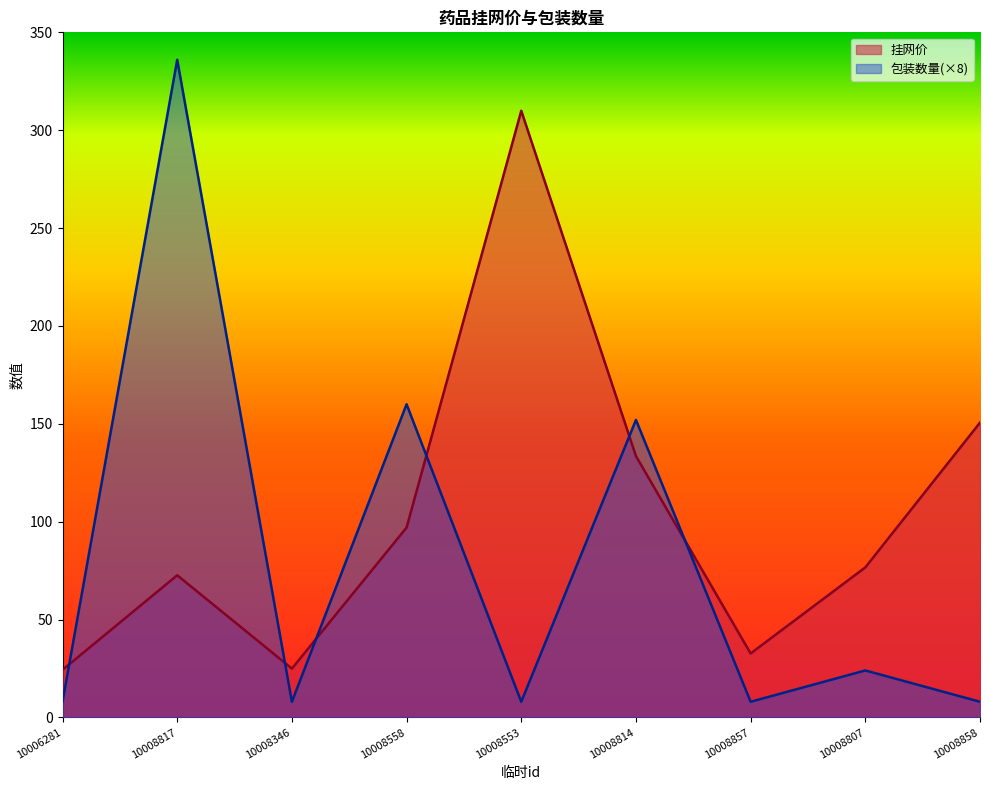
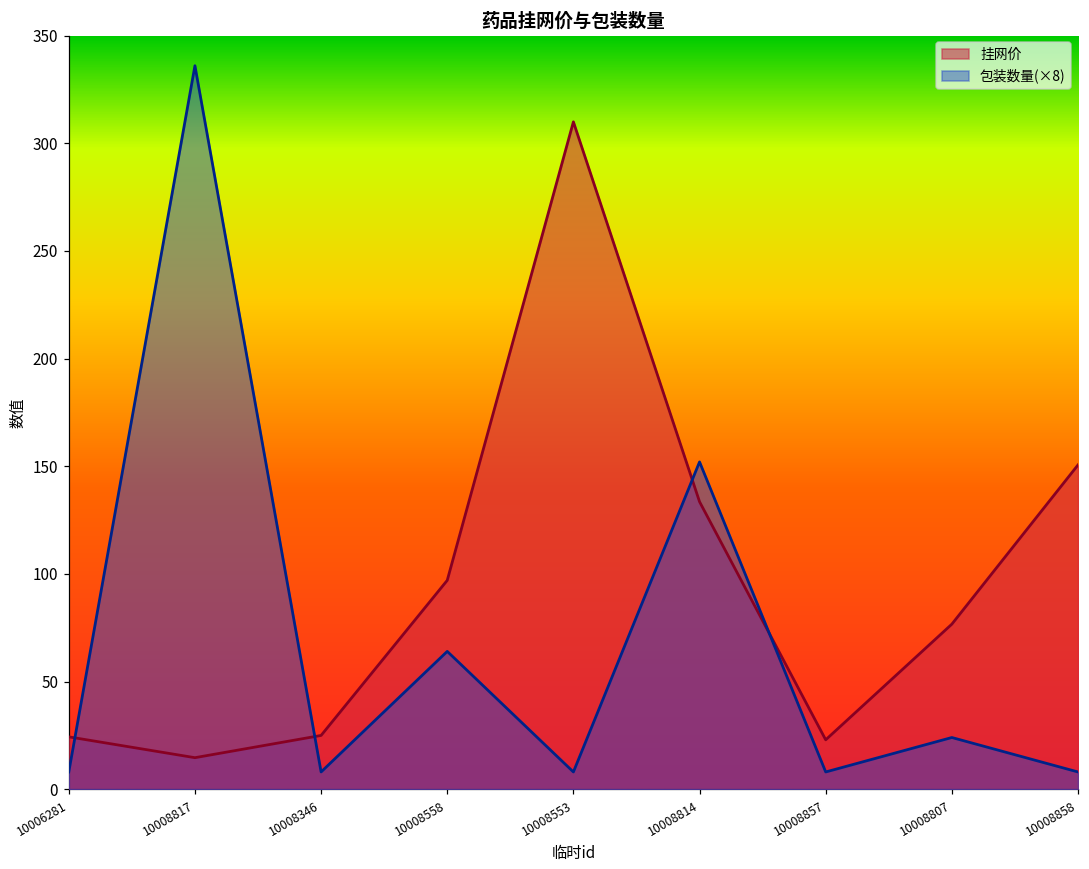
挂网价, 10008817: 73 -> 15
包装数量(×8), 10008558: 160 -> 64
挂网价, 10008857: 33 -> 23
